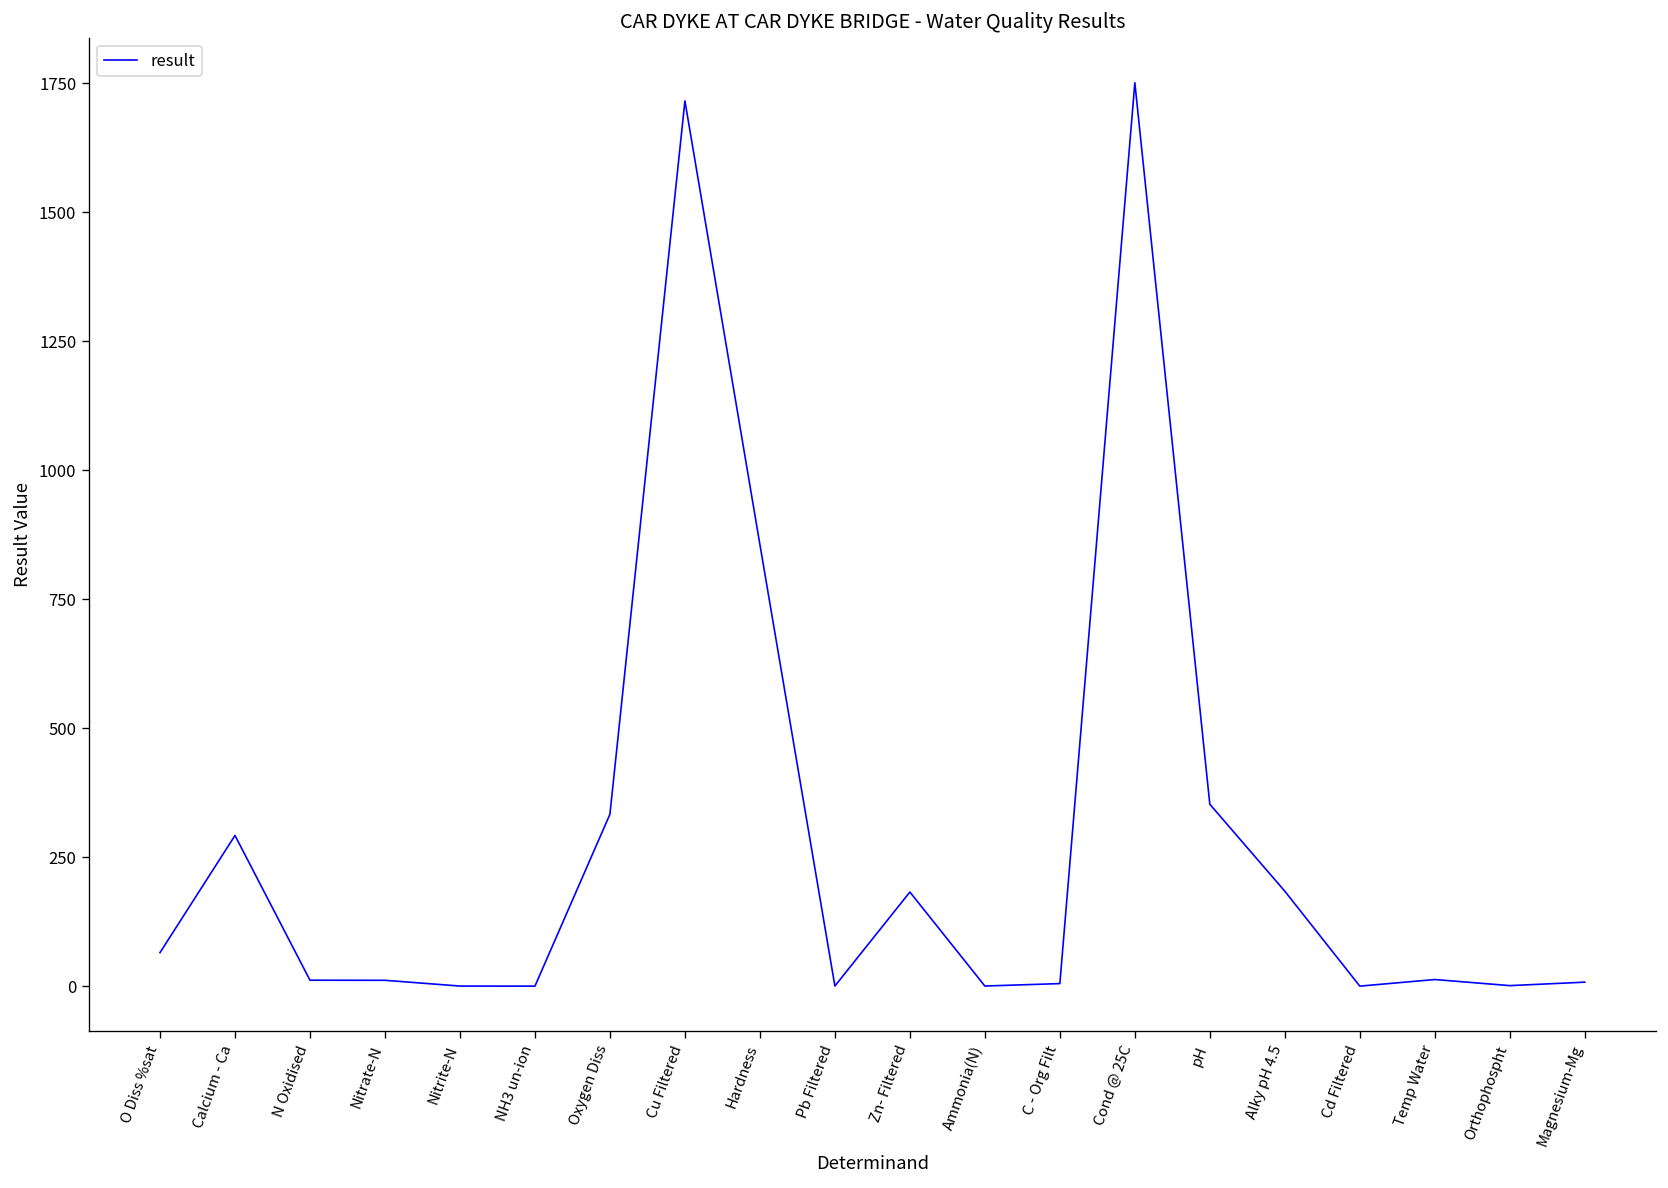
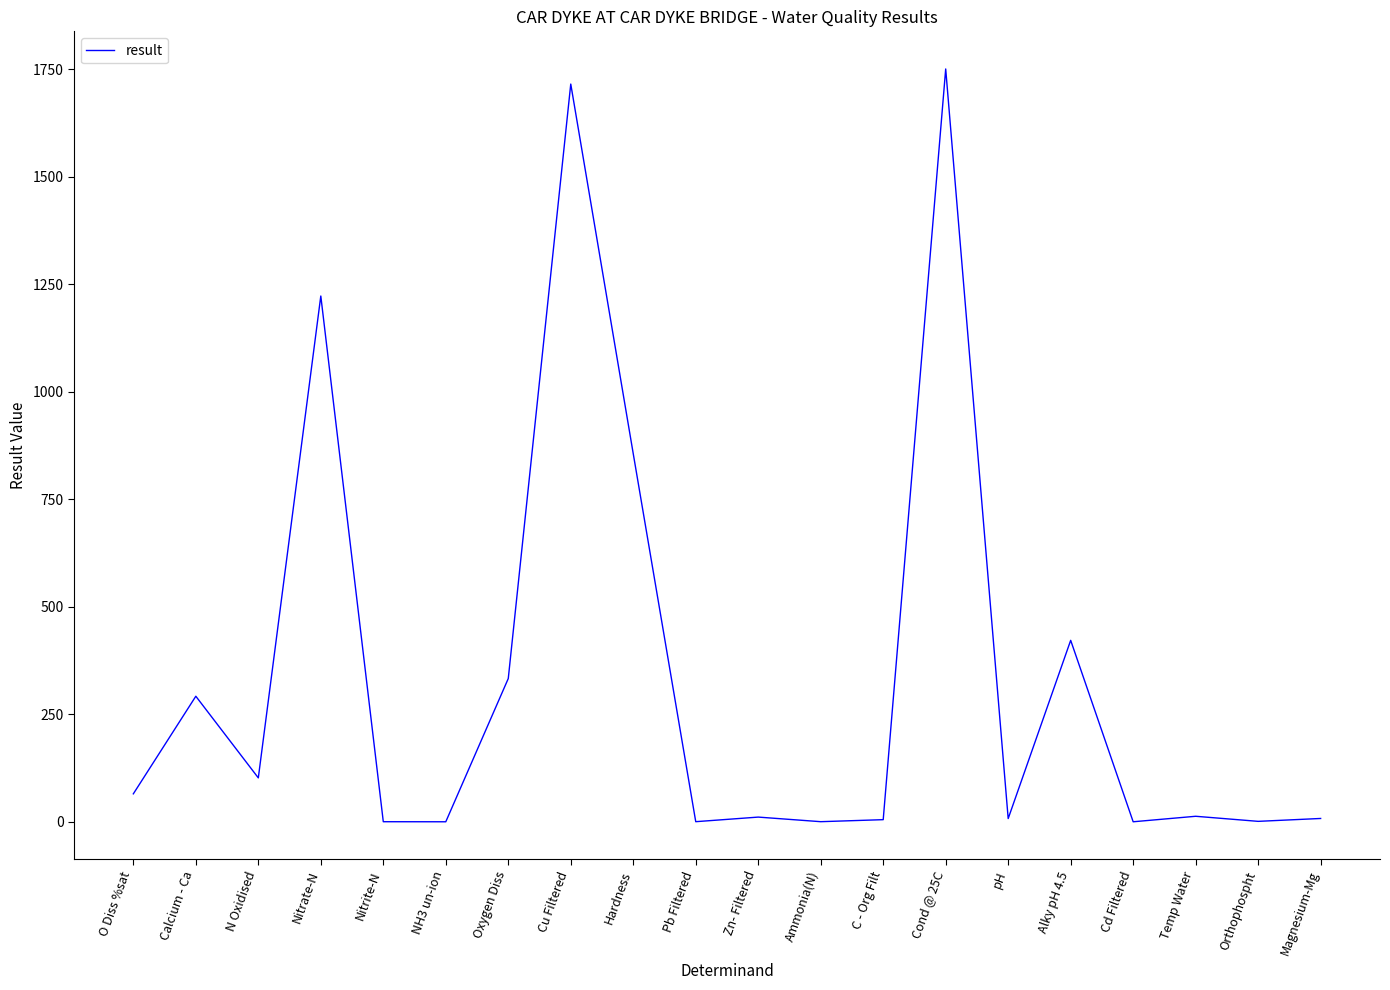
N Oxidised: 10 -> 100
Nitrate-N: 10 -> 1220
Zn- Filtered: 180 -> 10
pH: 350 -> 10
Alky pH 4.5: 180 -> 420
